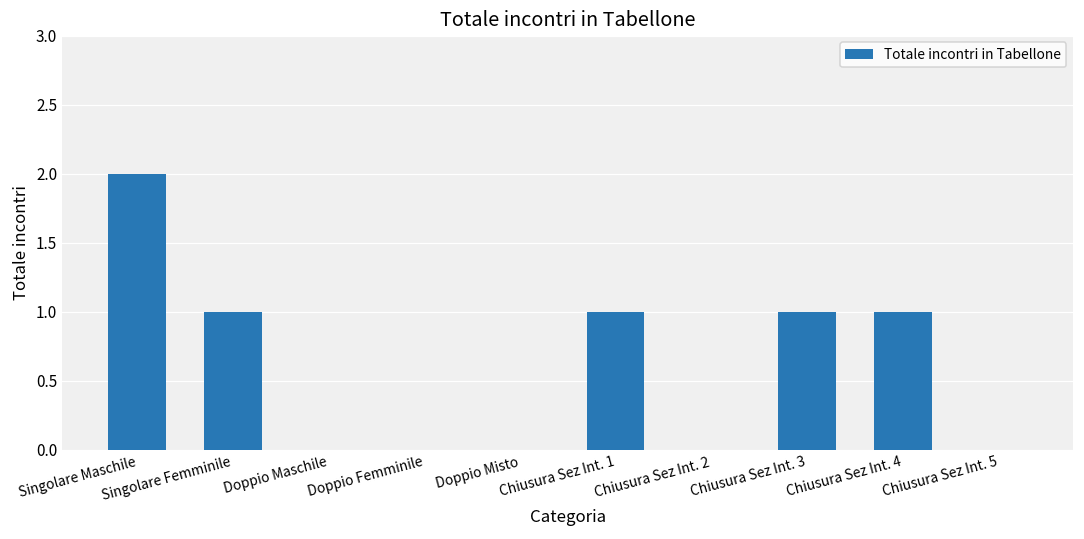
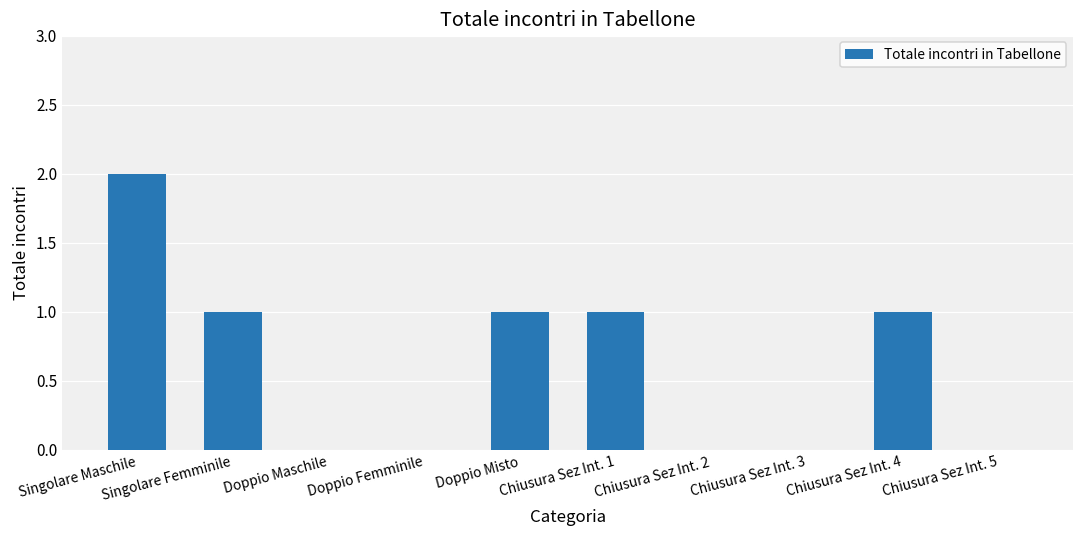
Doppio Misto: 0 -> 1
Chiusura Sez Int. 3: 1 -> 0
